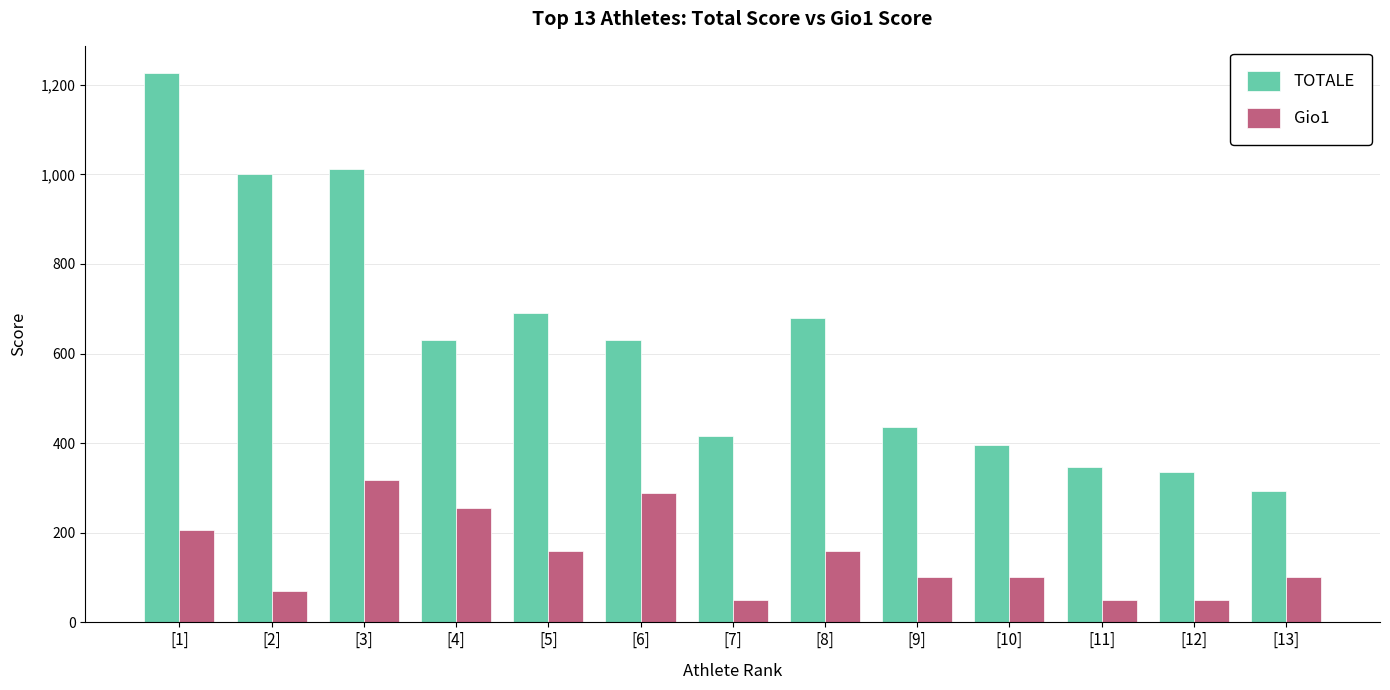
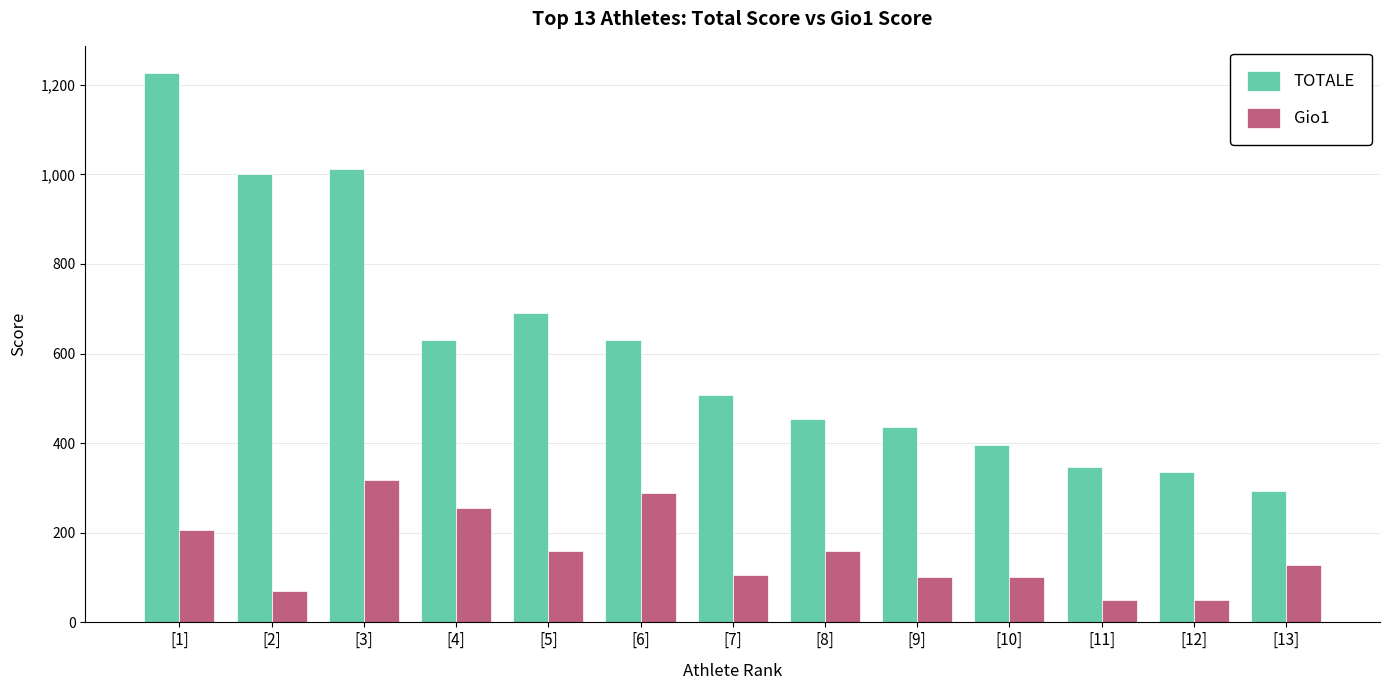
TOTALE, [7]: 410 -> 510
Gio1, [7]: 50 -> 100
TOTALE, [8]: 680 -> 450
Gio1, [13]: 100 -> 130
